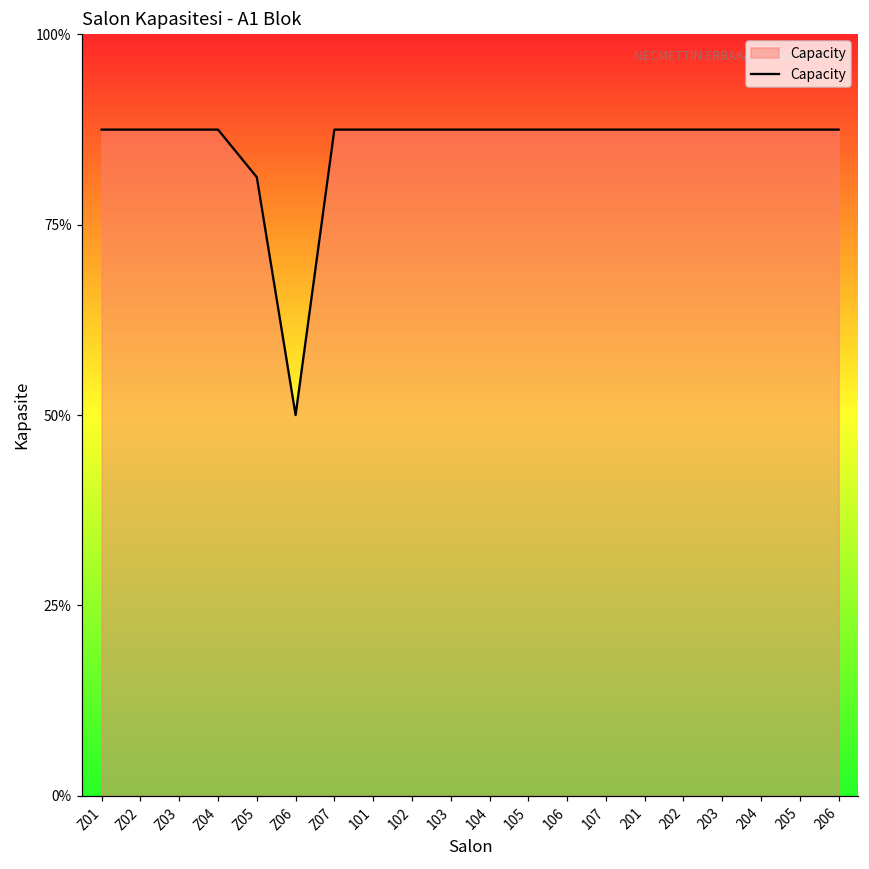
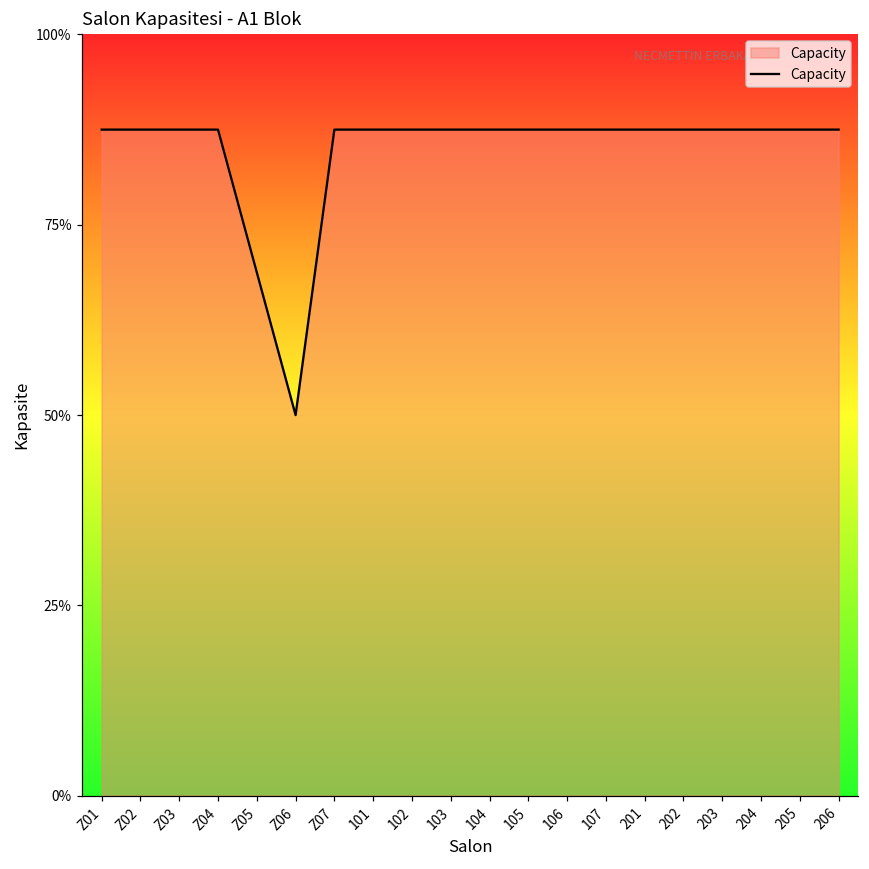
Z05: 81% -> 69%
